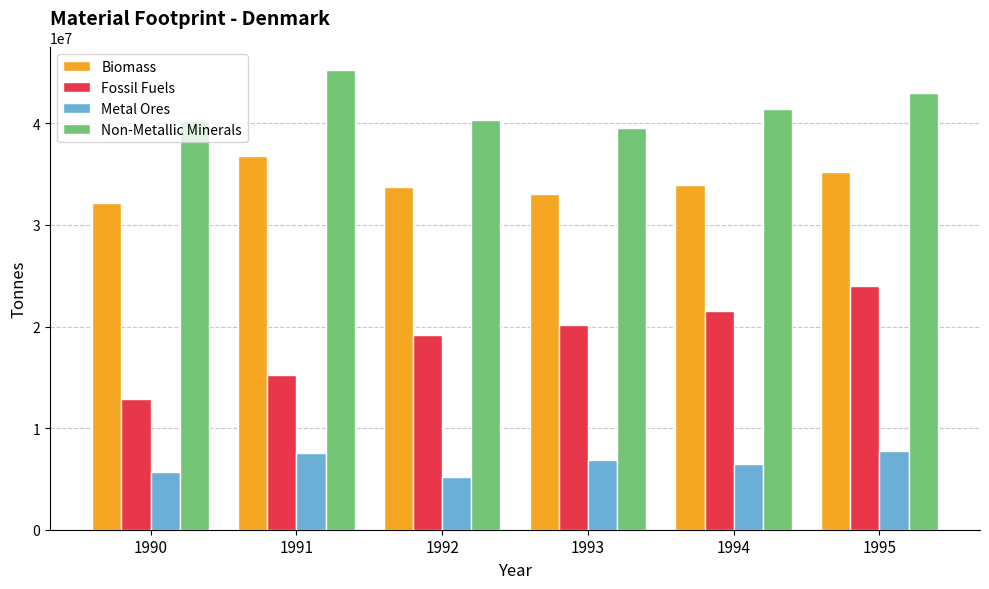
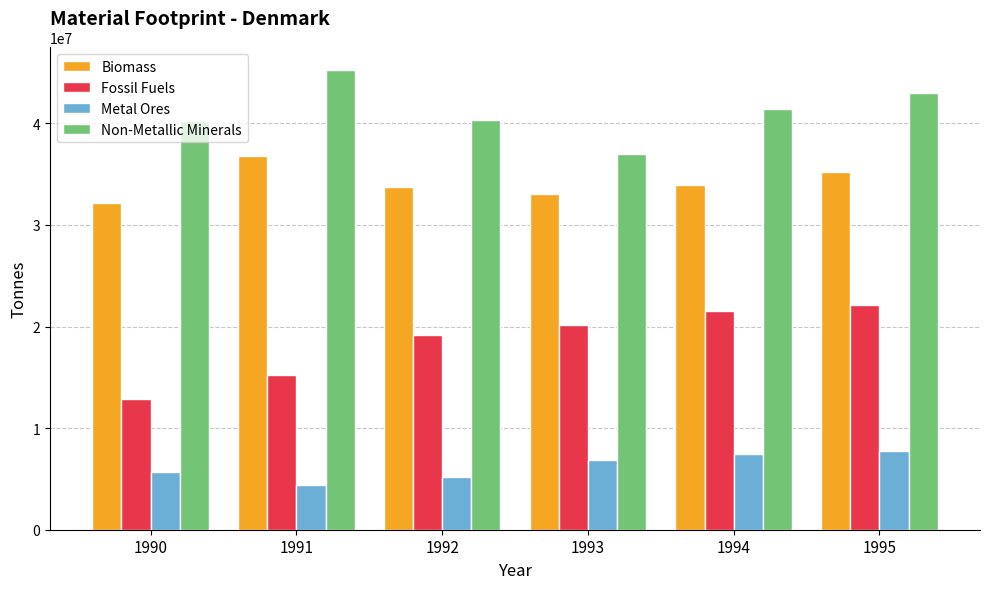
Metal Ores, 1991: 7600000 -> 4400000
Non-Metallic Minerals, 1993: 39500000 -> 37000000
Metal Ores, 1994: 6400000 -> 7500000
Fossil Fuels, 1995: 24000000 -> 22100000
